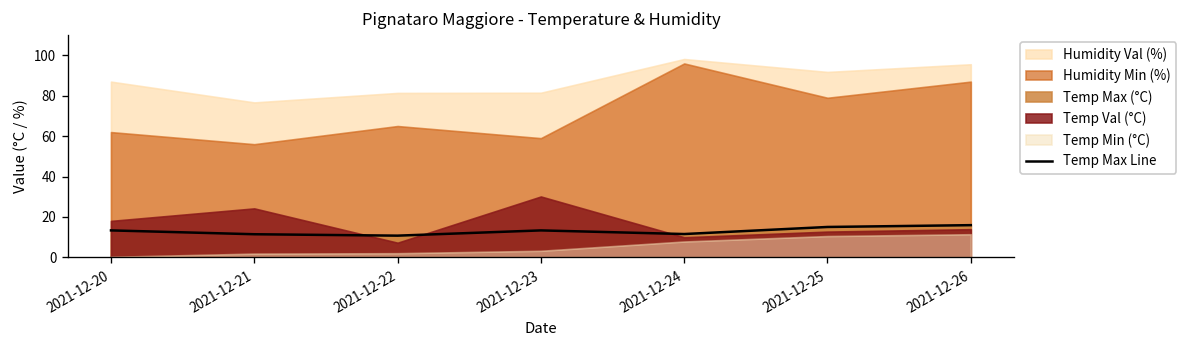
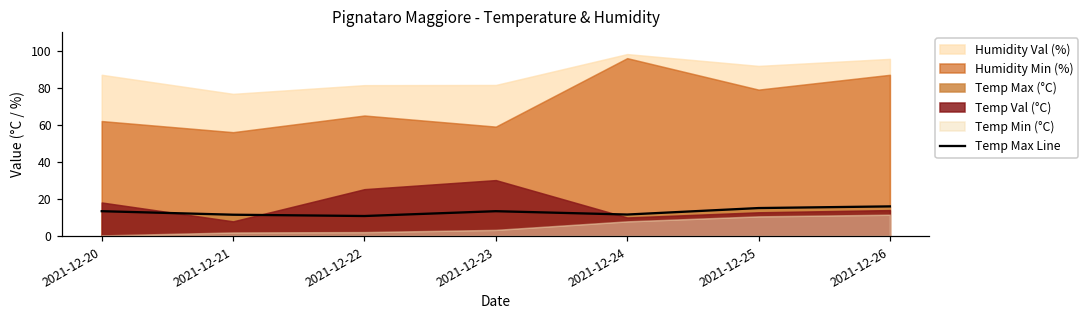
Temp Val (°C), 2021-12-21: 24 -> 8
Temp Val (°C), 2021-12-22: 7 -> 25
